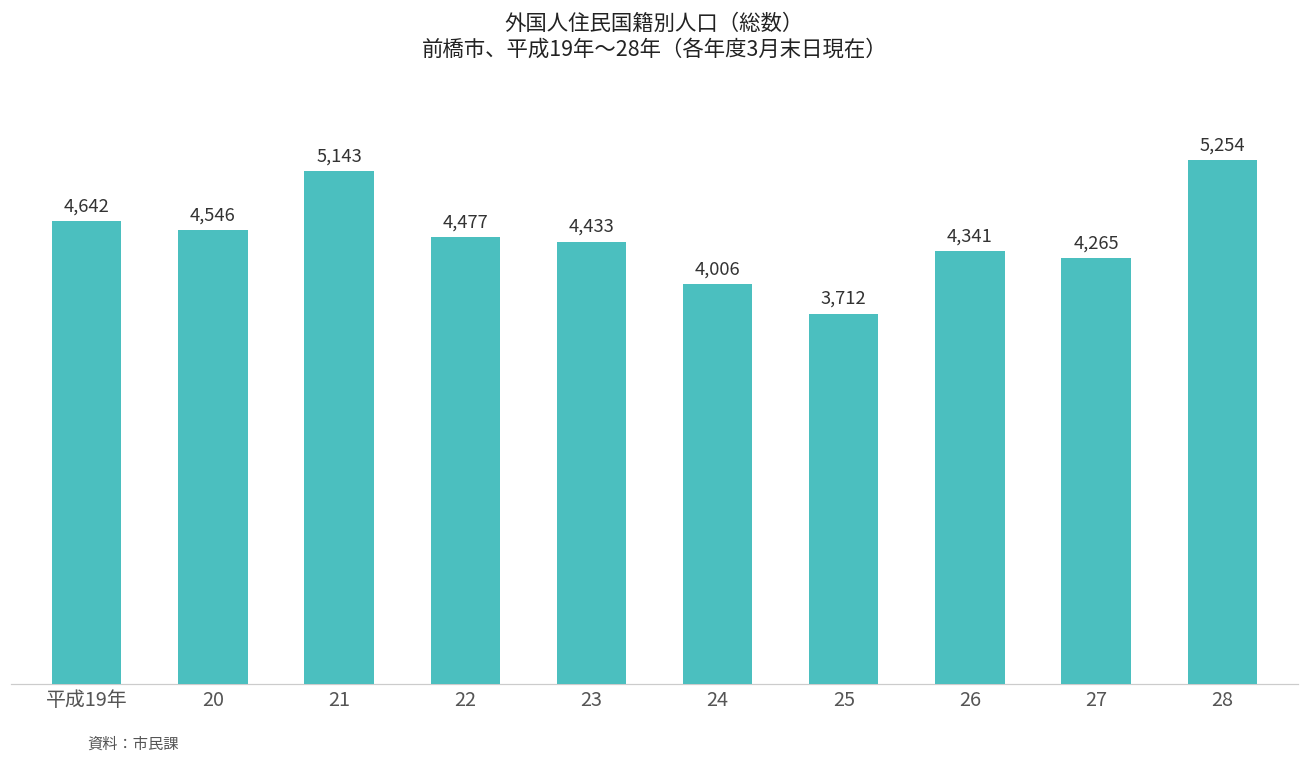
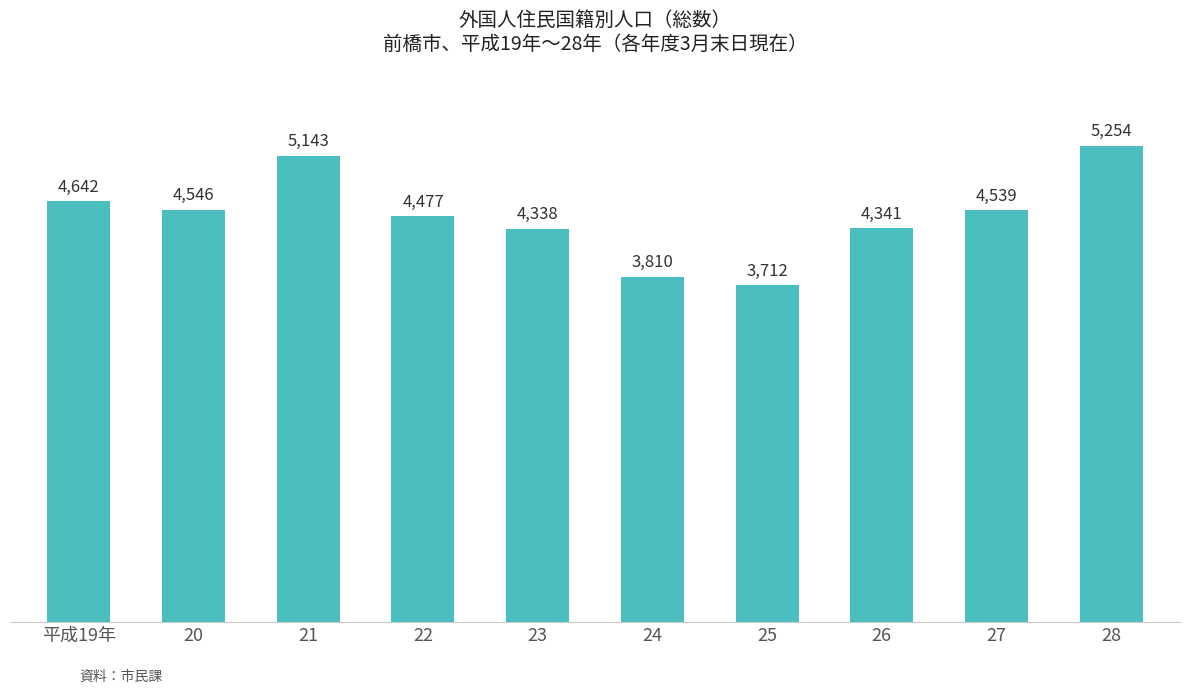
23: 4,433 -> 4,338
24: 4,006 -> 3,810
27: 4,265 -> 4,539
